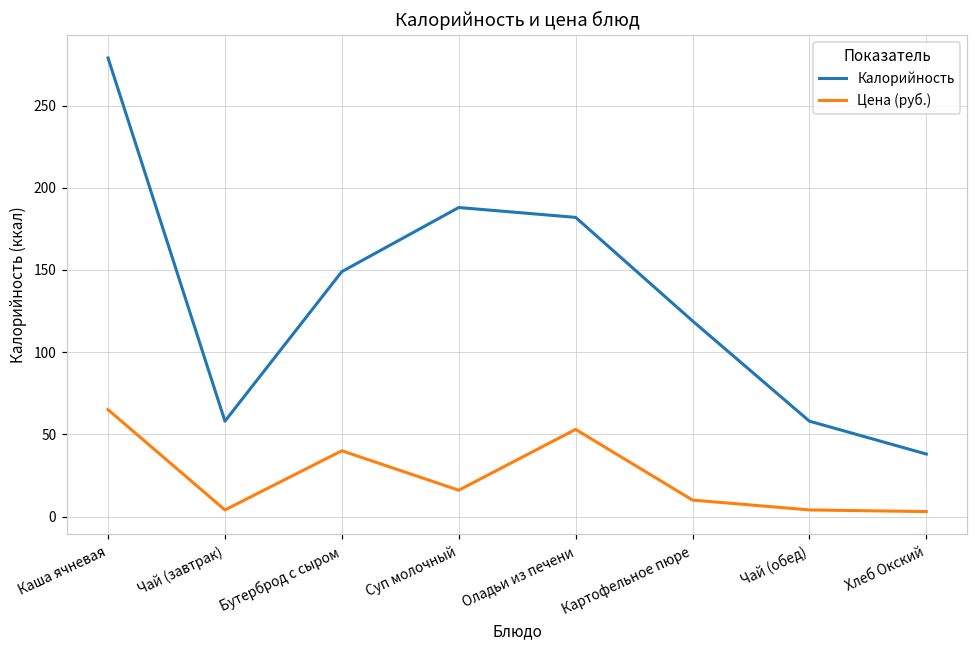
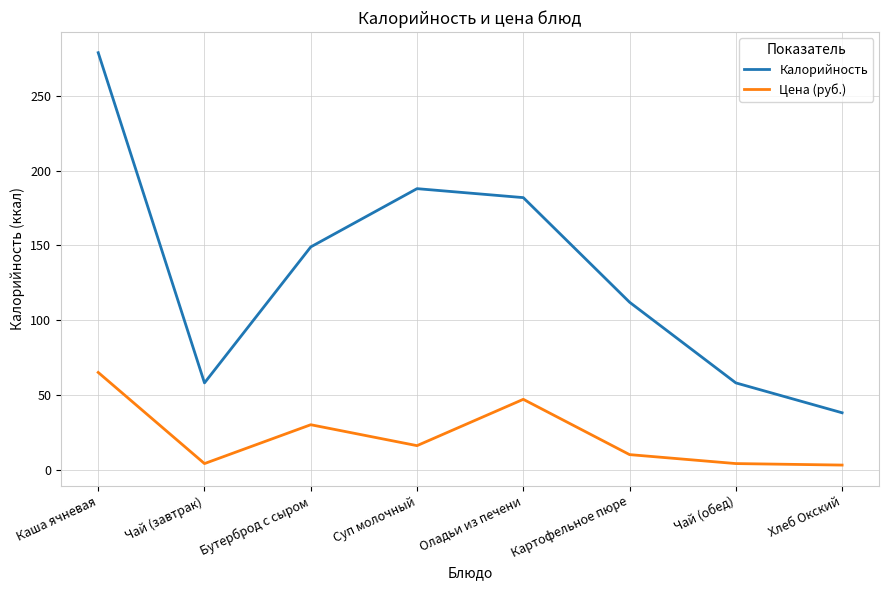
Цена (руб.), Бутерброд с сыром: 40 -> 30
Цена (руб.), Оладьи из печени: 53 -> 47
Калорийность, Картофельное пюре: 119 -> 112
